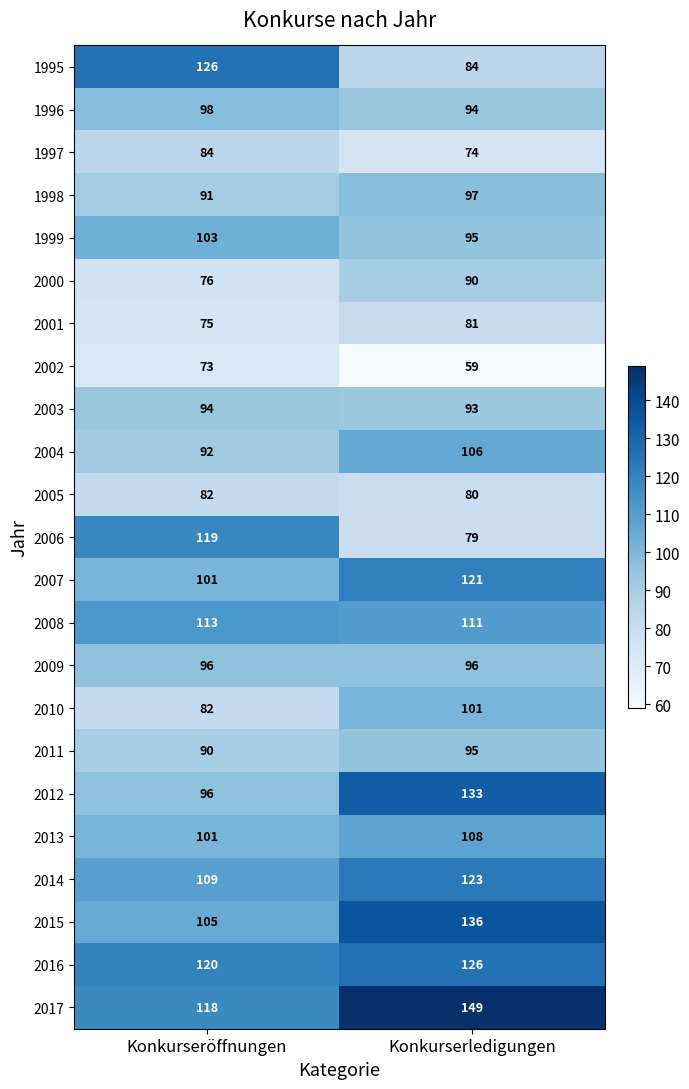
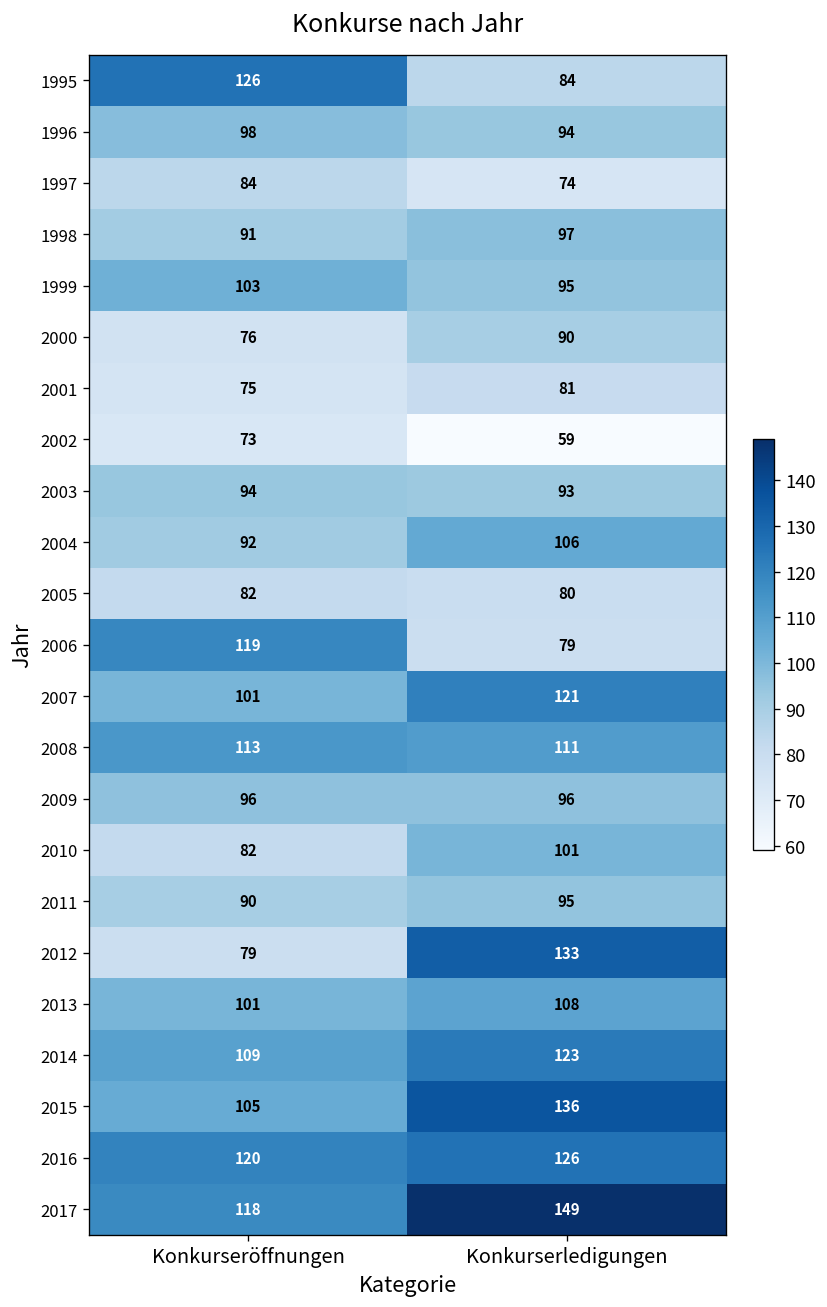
2012, Konkurseröffnungen: 96 -> 79
